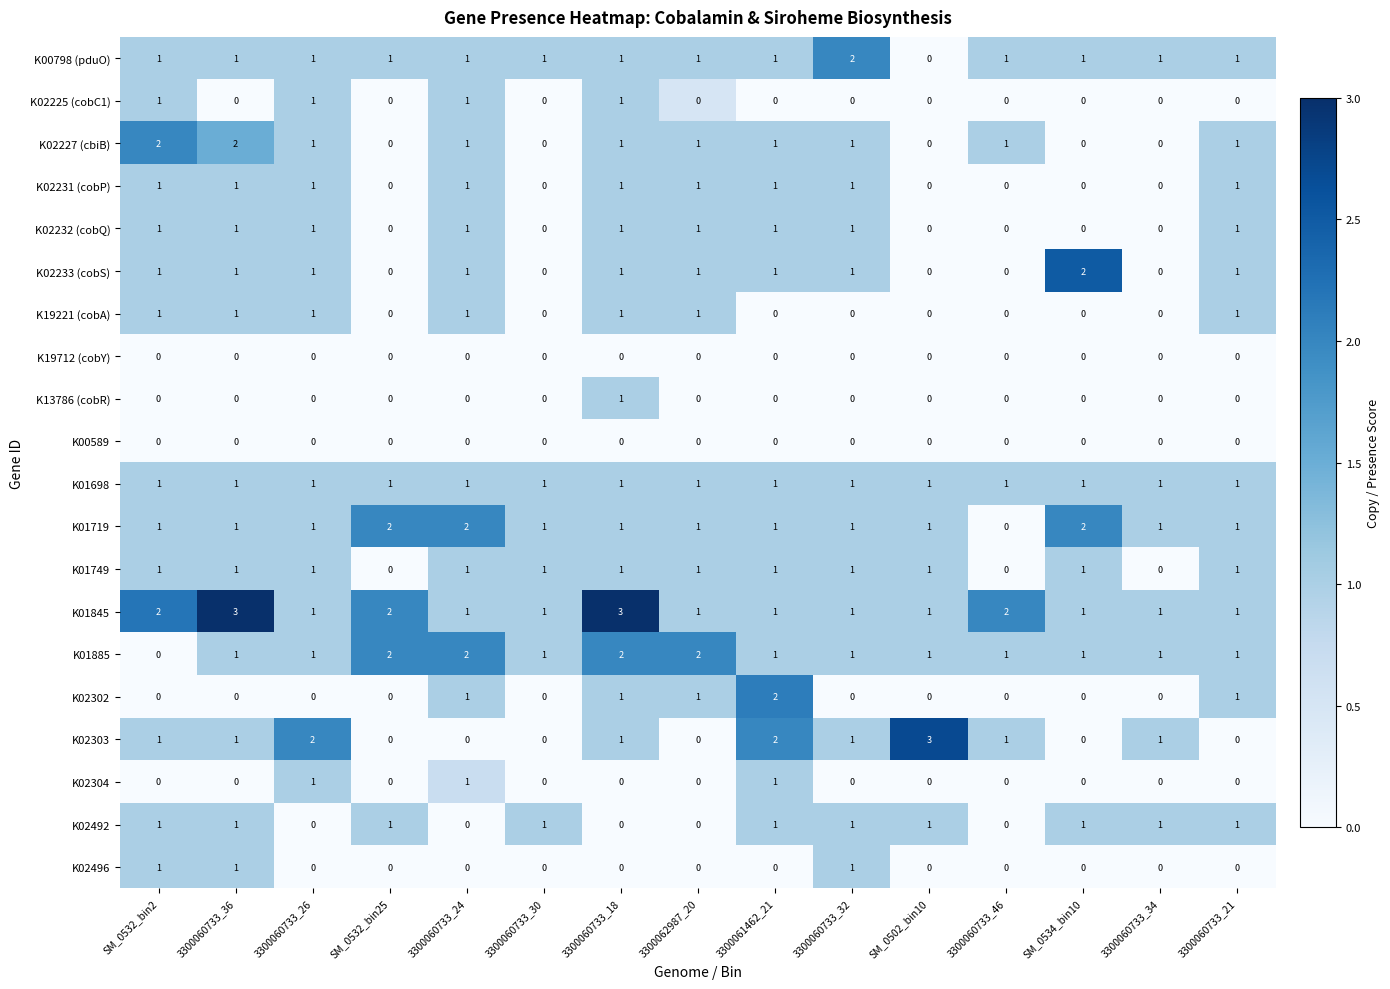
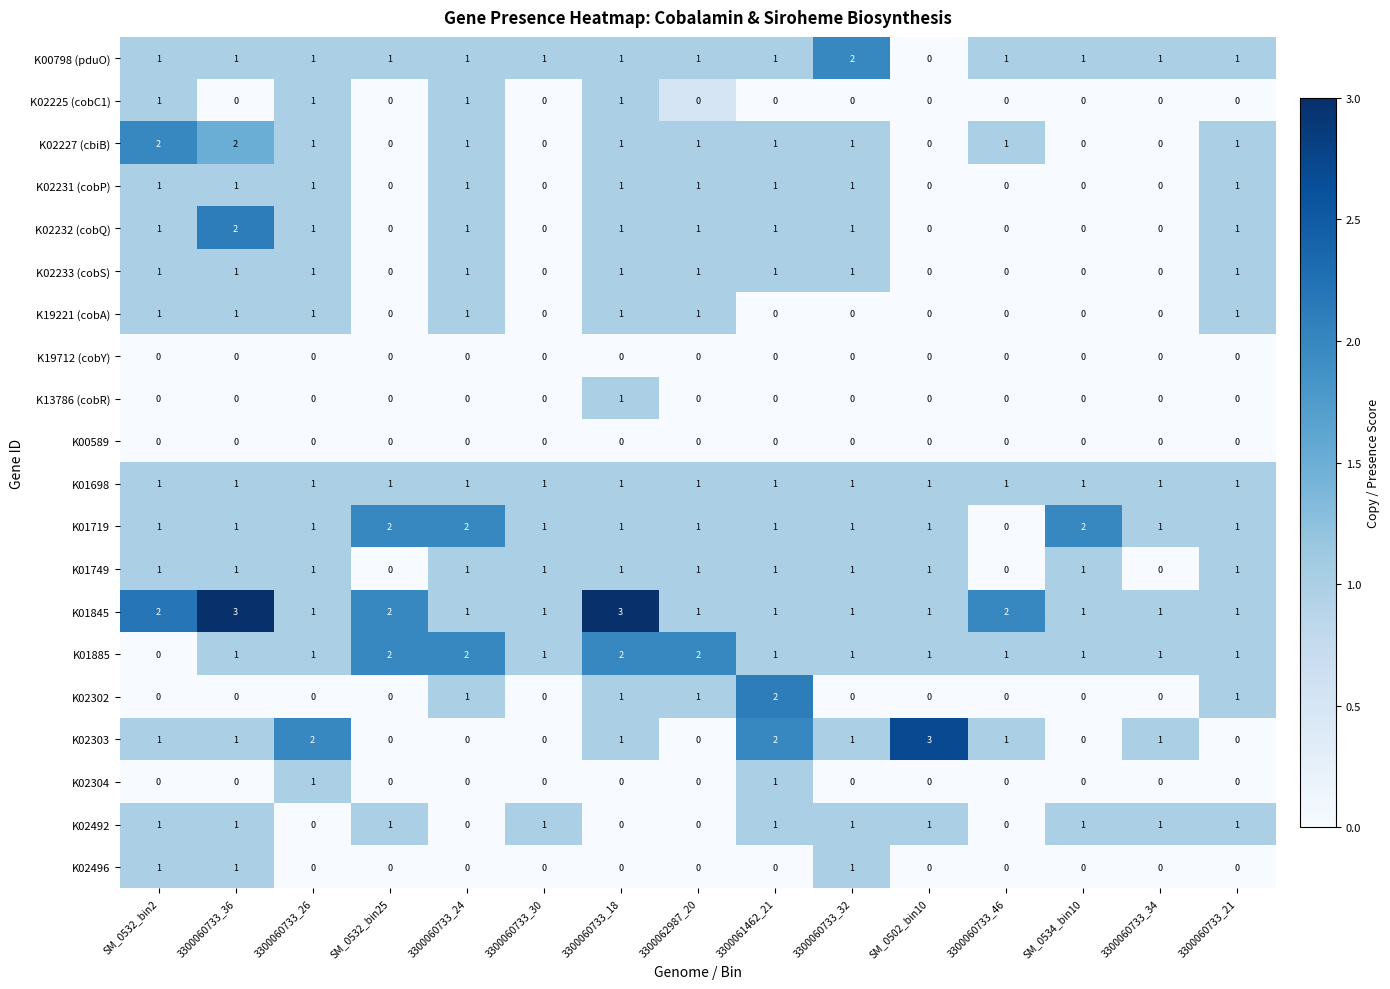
K02232 (cobQ), 3300060733_36: 1 -> 2
K02233 (cobS), SM_0534_bin10: 2 -> 0
K02304, 3300060733_24: 1 -> 0
